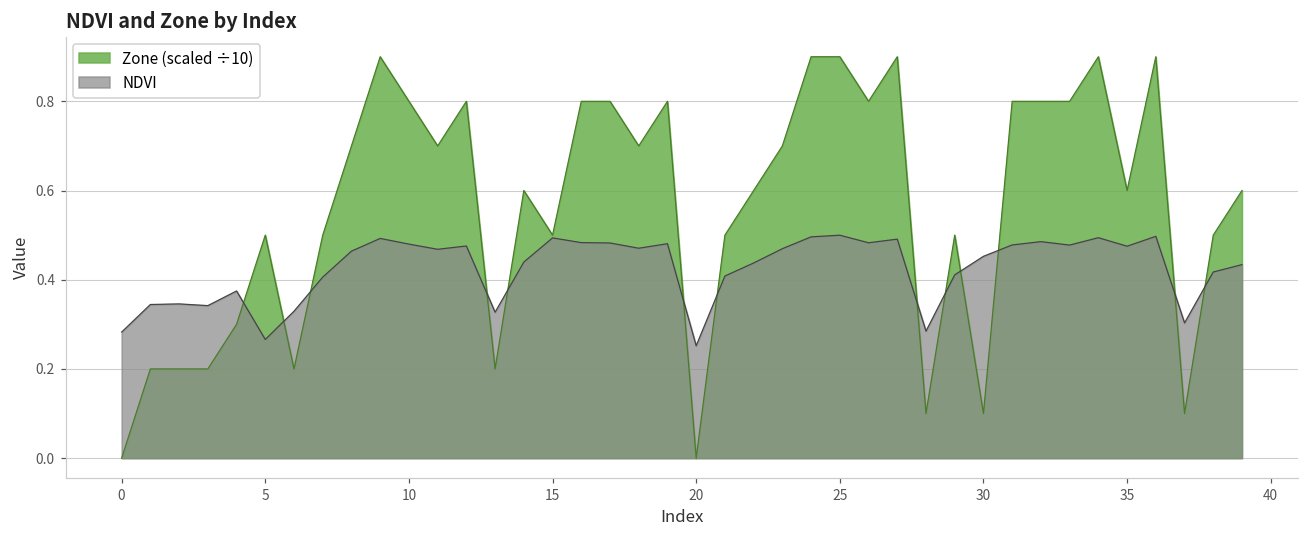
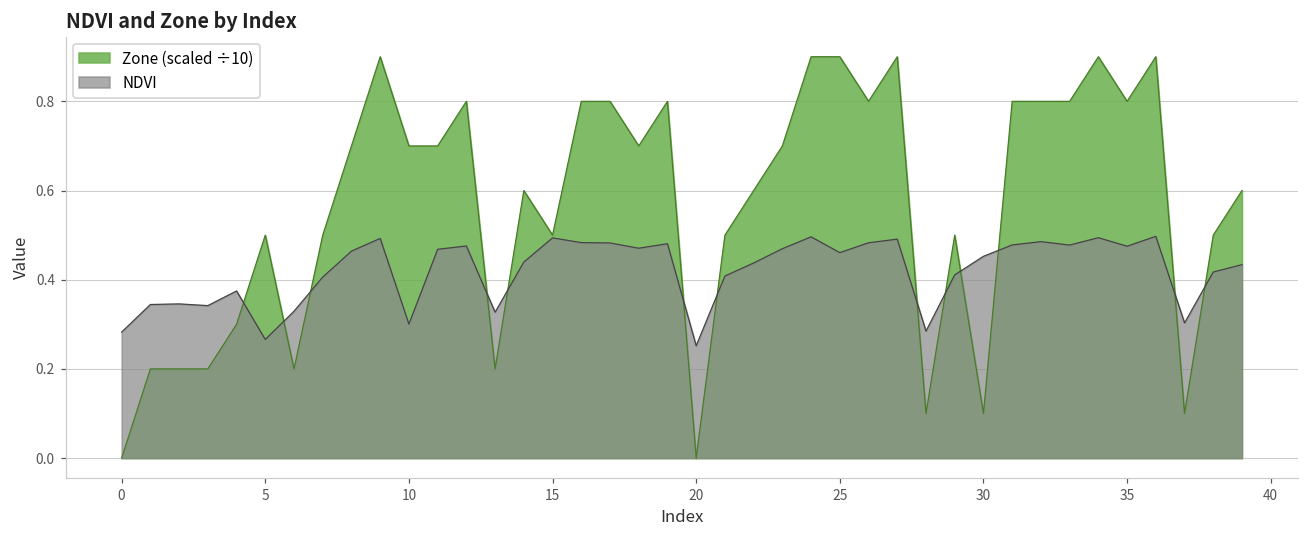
Zone (scaled ÷10), 10: 0.80 -> 0.70
NDVI, 10: 0.48 -> 0.30
NDVI, 25: 0.50 -> 0.46
Zone (scaled ÷10), 35: 0.60 -> 0.80
